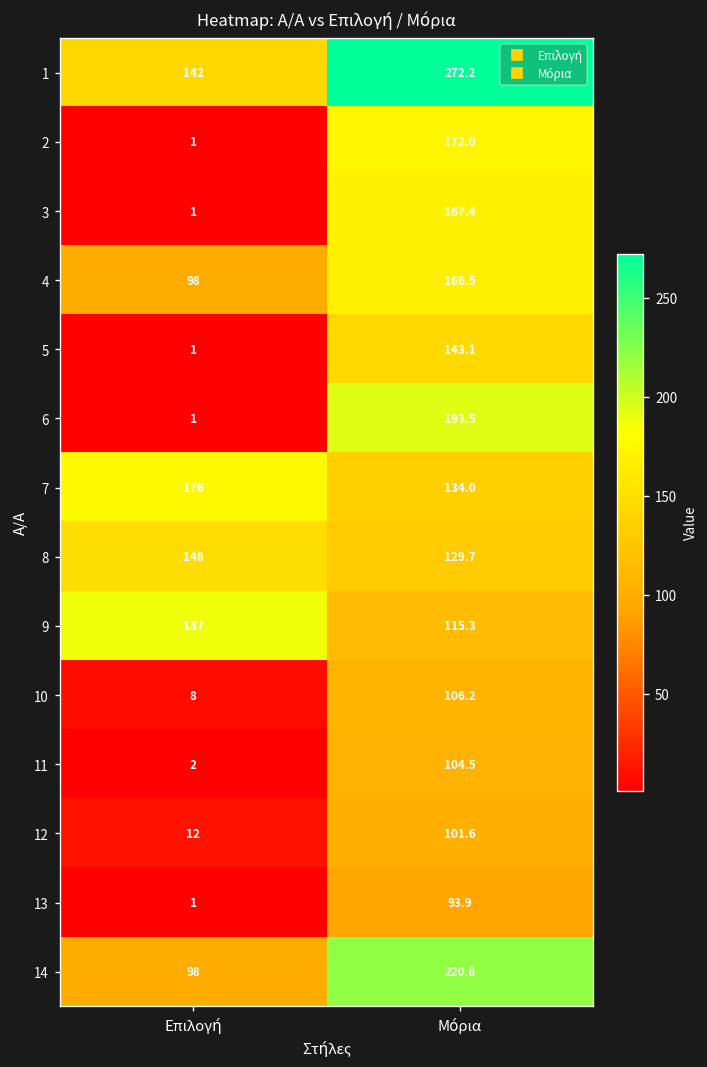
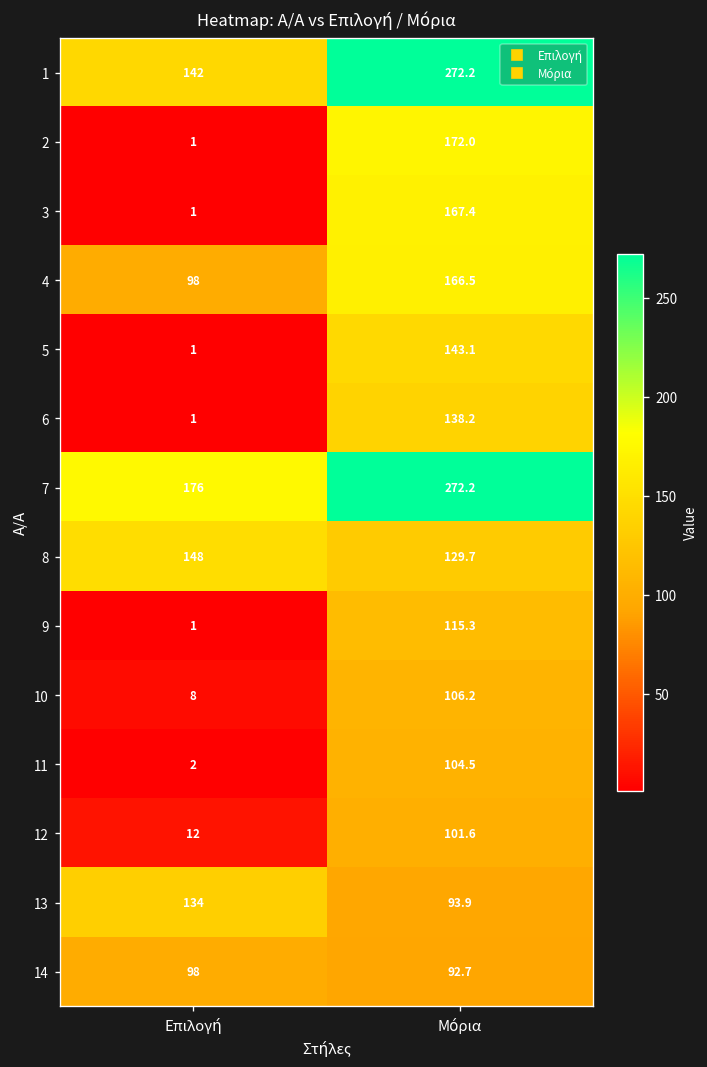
6, Μόρια: 193.5 -> 138.2
7, Μόρια: 134.0 -> 272.2
9, Επιλογή: 187 -> 1
13, Επιλογή: 1 -> 134
14, Μόρια: 220.8 -> 92.7
